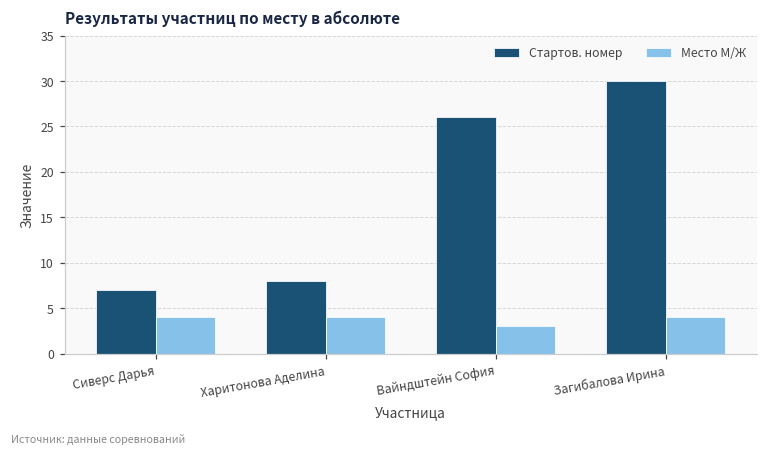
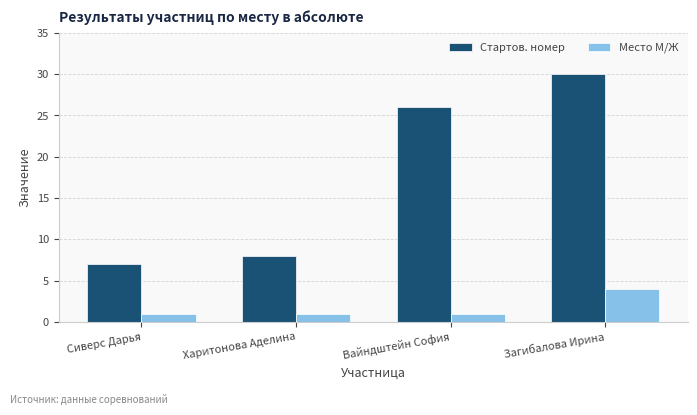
Место М/Ж, Сиверс Дарья: 4 -> 1
Место М/Ж, Харитонова Аделина: 4 -> 1
Место М/Ж, Вайндштейн София: 3 -> 1
